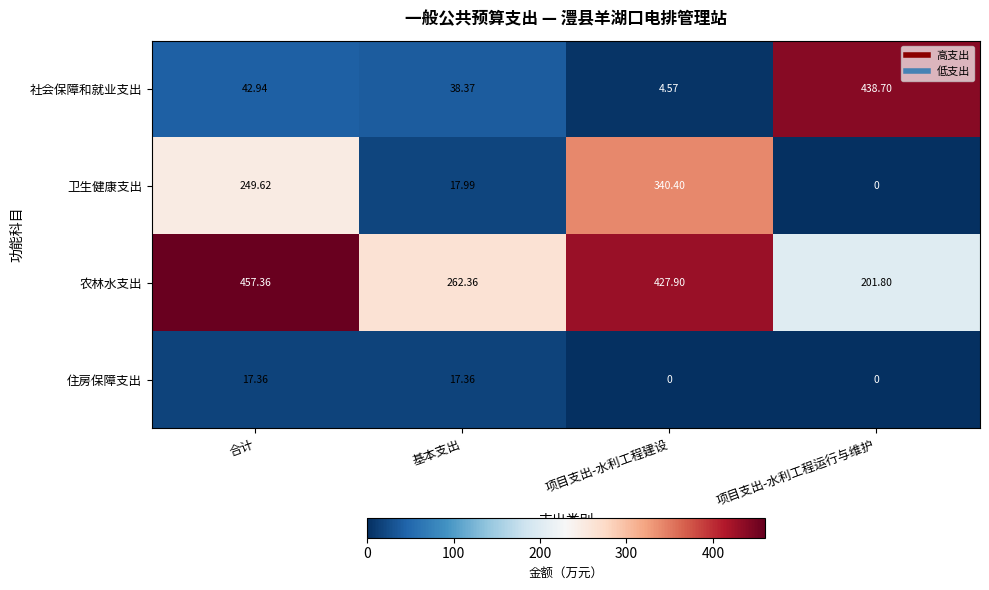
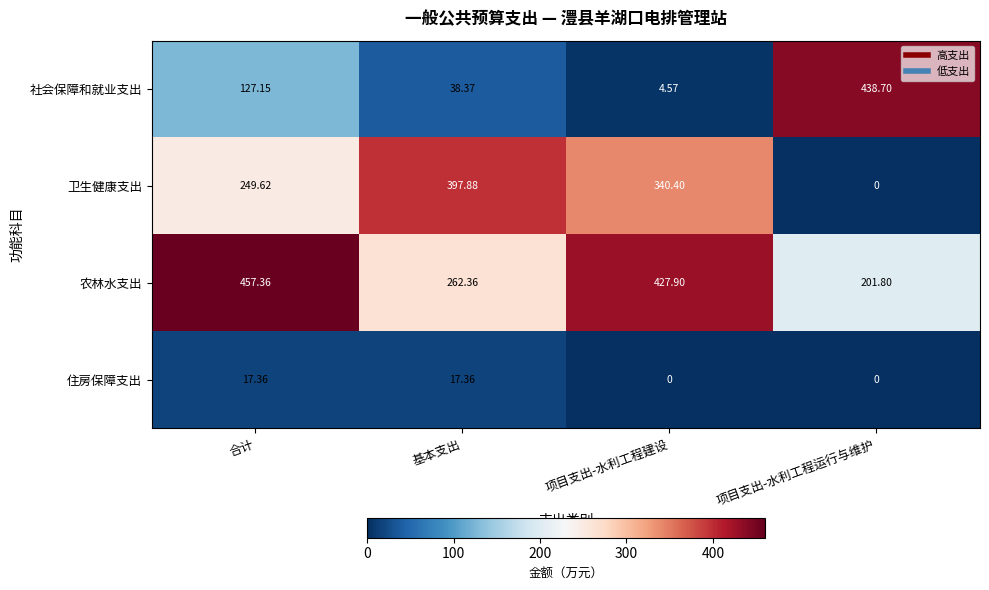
社会保障和就业支出, 合计: 42.94 -> 127.15
卫生健康支出, 基本支出: 17.99 -> 397.88
